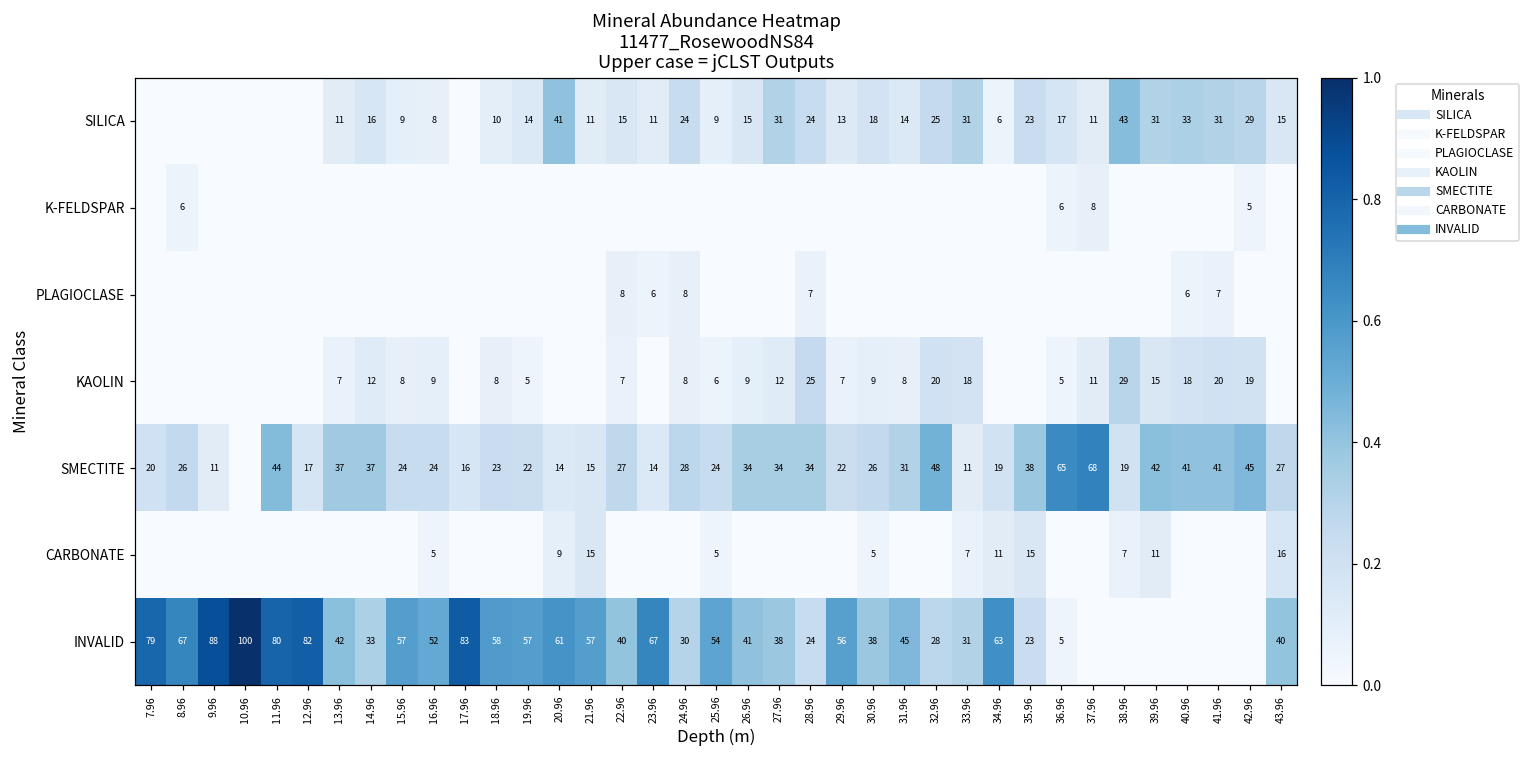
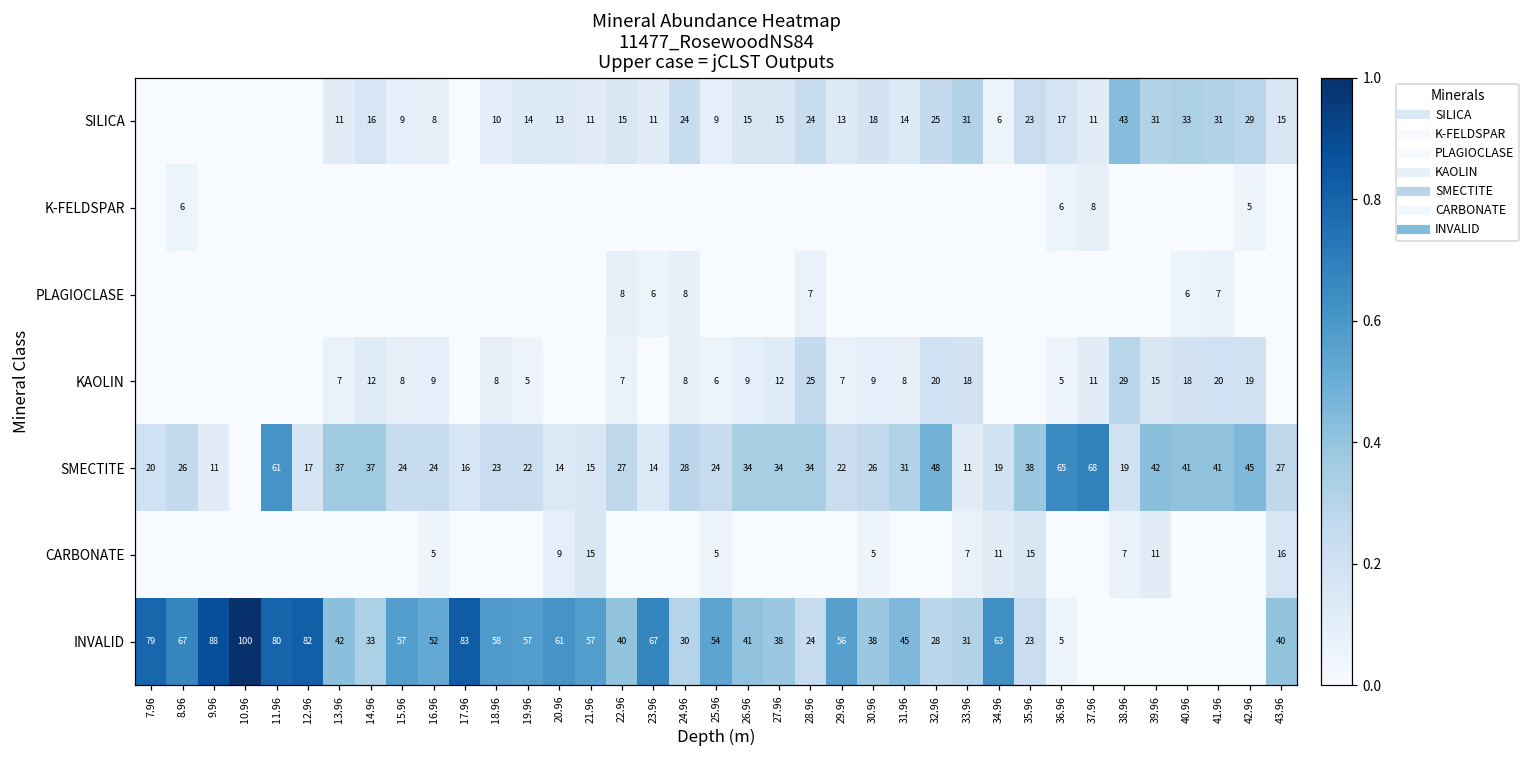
SILICA, 20.96: 41 -> 13
SILICA, 27.96: 31 -> 15
SMECTITE, 11.96: 44 -> 61
